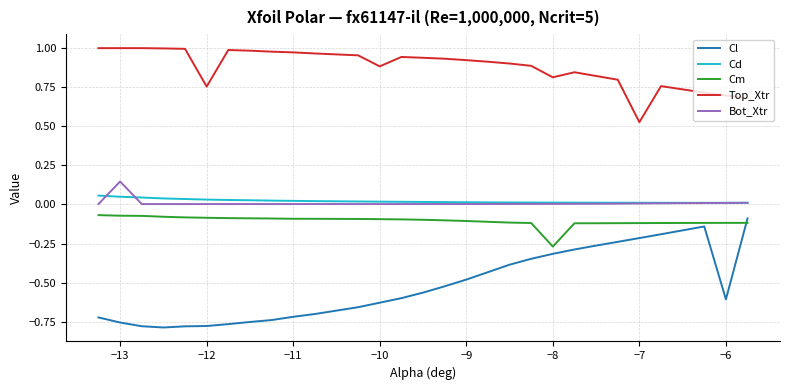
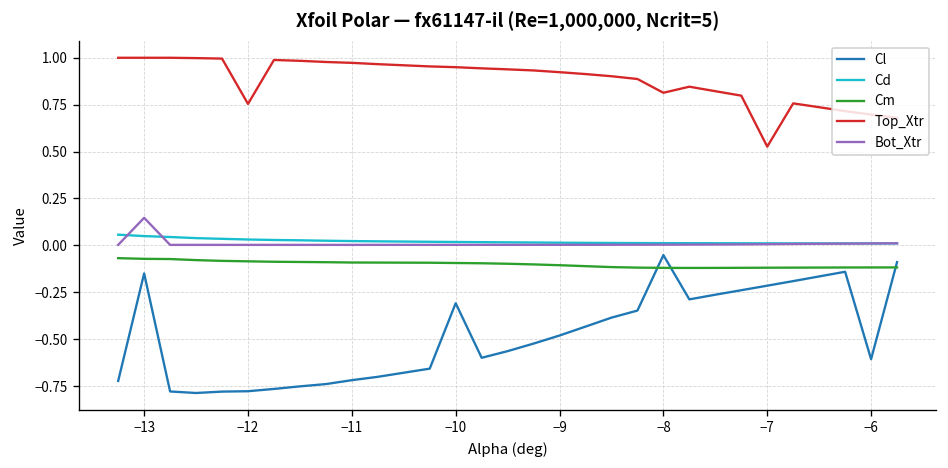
Cl, −13: -0.76 -> -0.15
Cl, −10: -0.63 -> -0.31
Top_Xtr, −10: 0.88 -> 0.95
Cl, −8: -0.32 -> -0.05
Cm, −8: -0.27 -> -0.12
